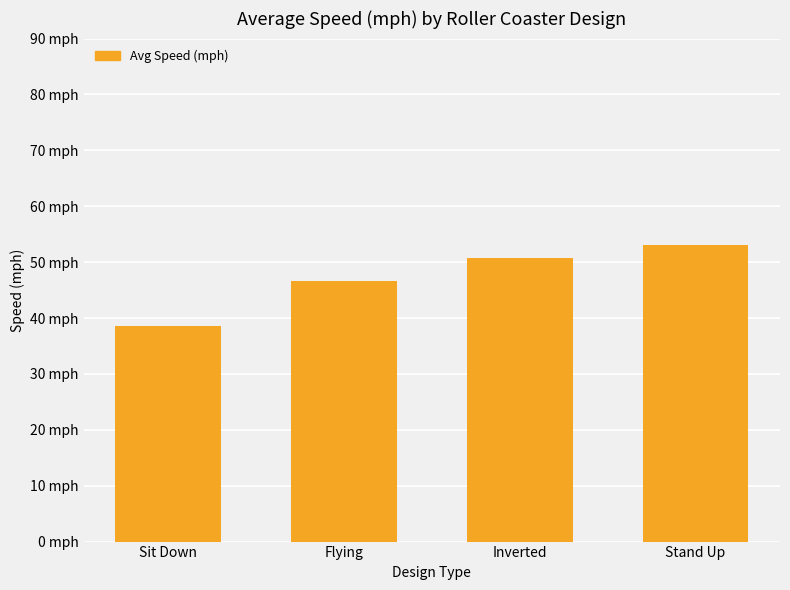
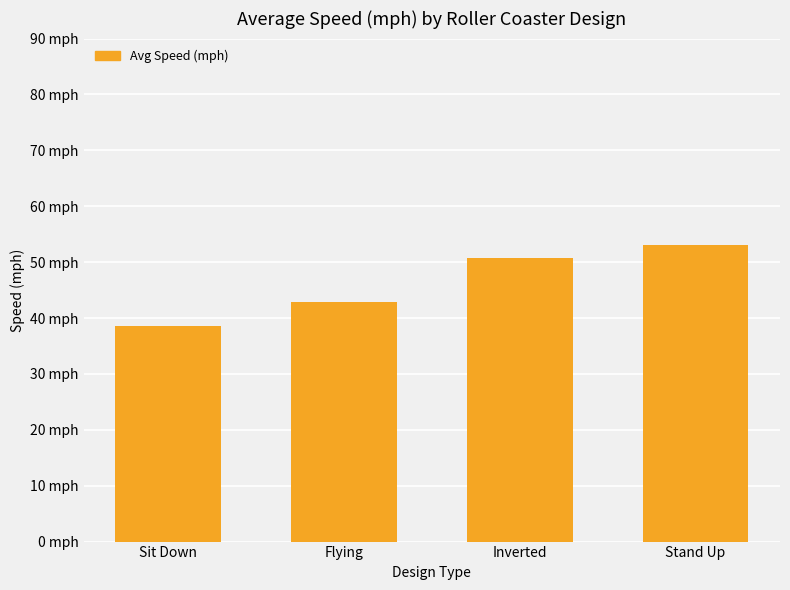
Flying: 47 mph -> 43 mph
